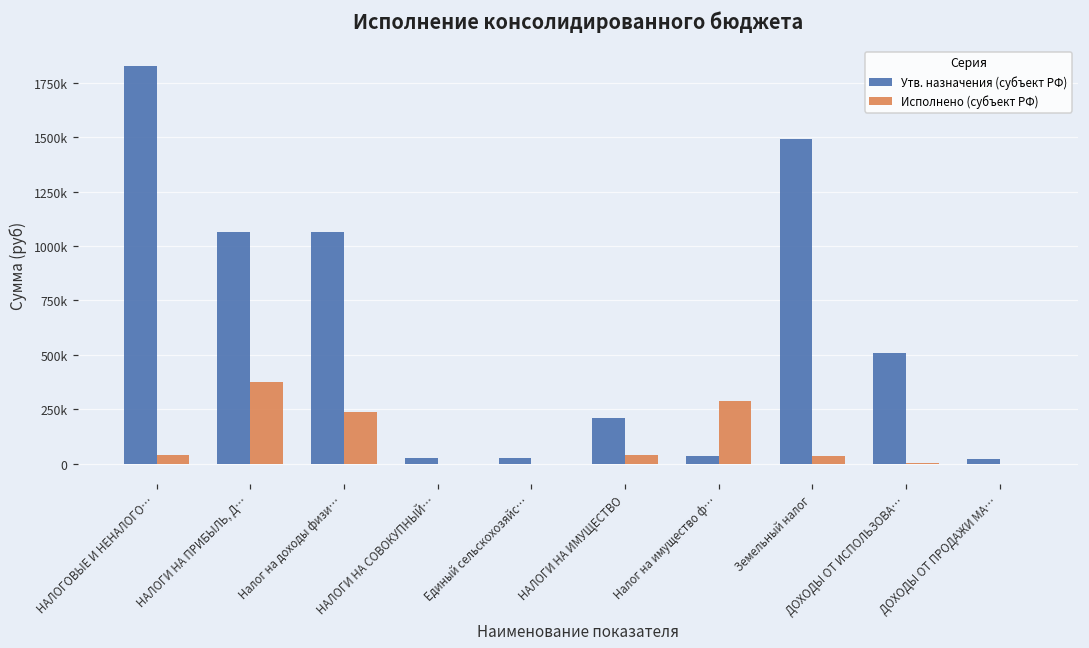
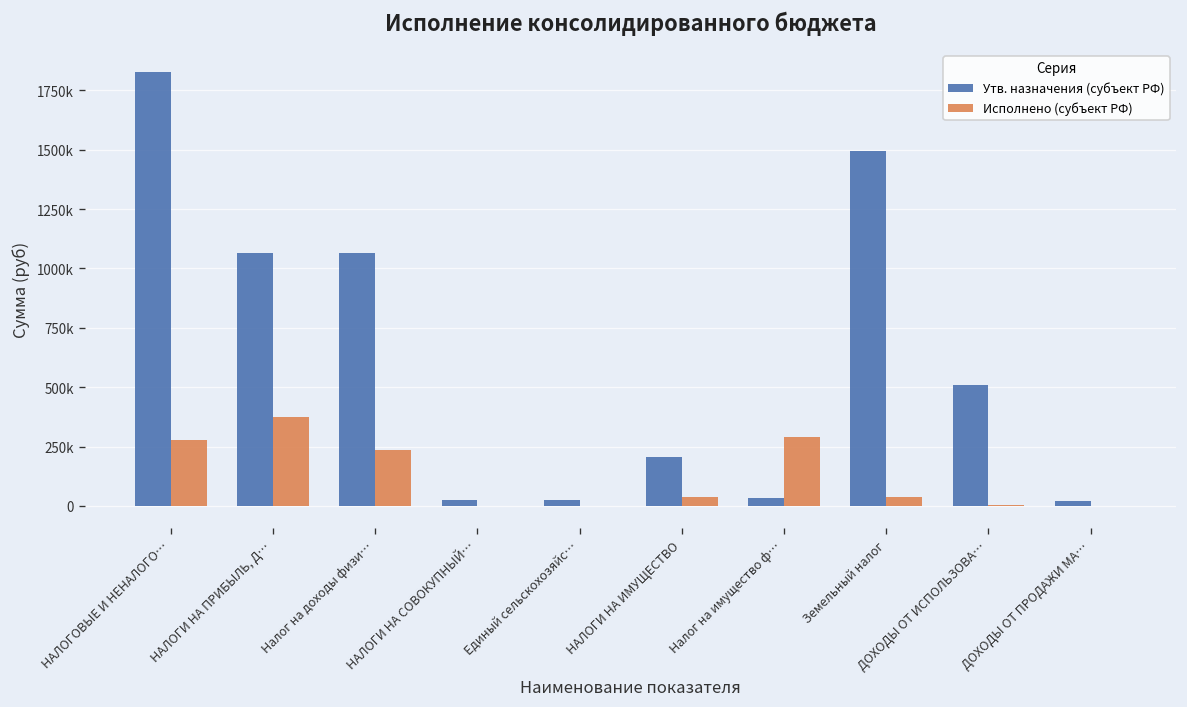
Исполнено (субъект РФ), НАЛОГОВЫЕ И НЕНАЛОГО…: 40000 -> 280000
